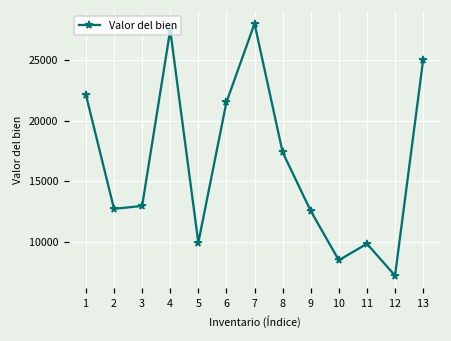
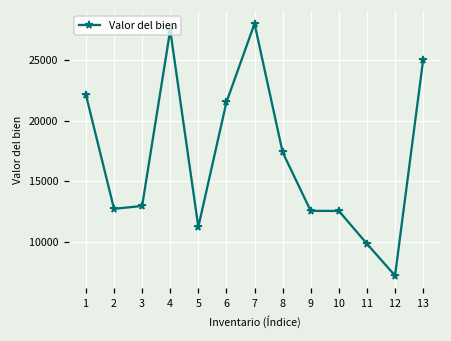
5: 9900 -> 11200
10: 8500 -> 12500
